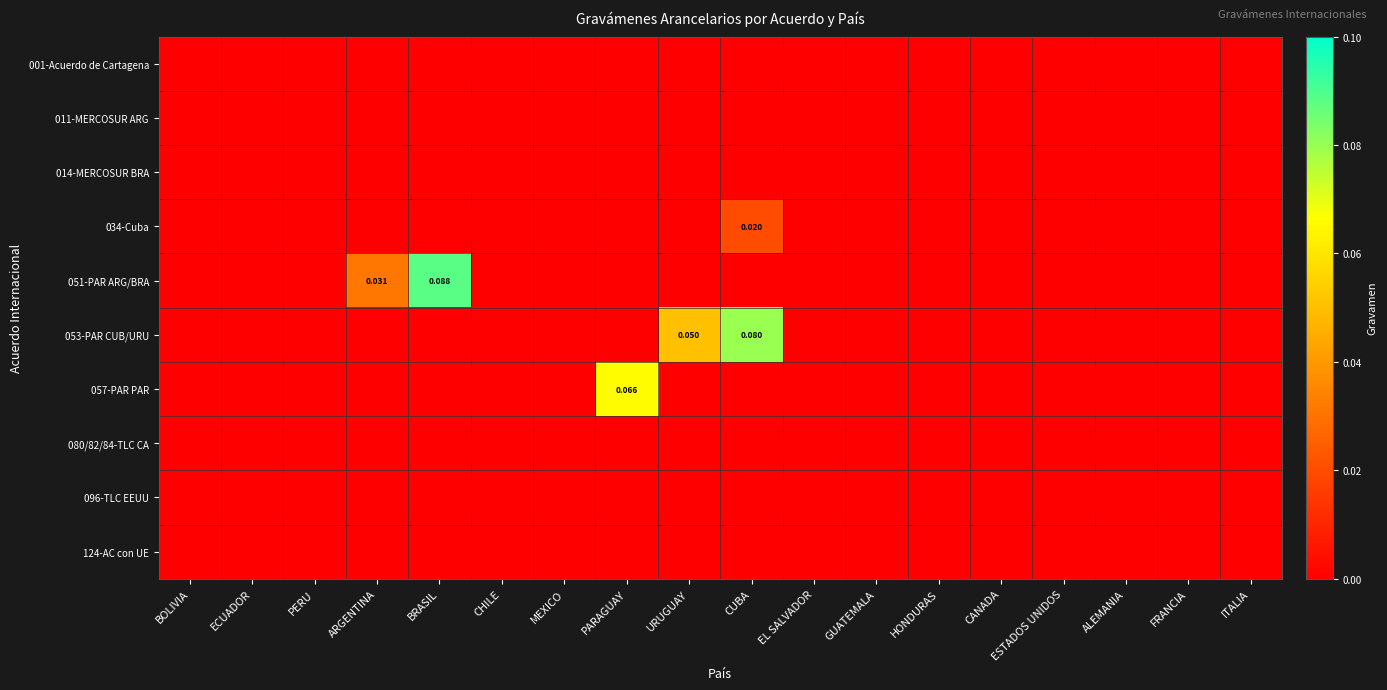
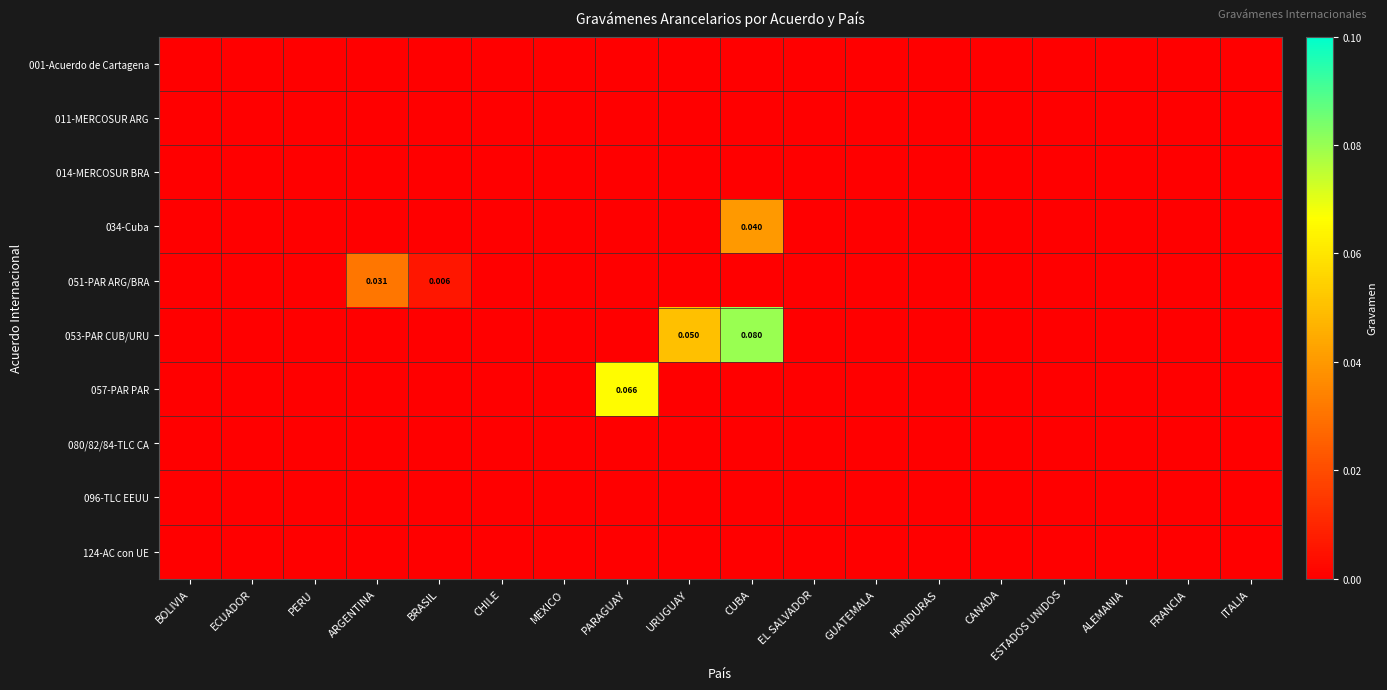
034-Cuba, CUBA: 0.020 -> 0.040
051-PAR ARG/BRA, BRASIL: 0.088 -> 0.006
